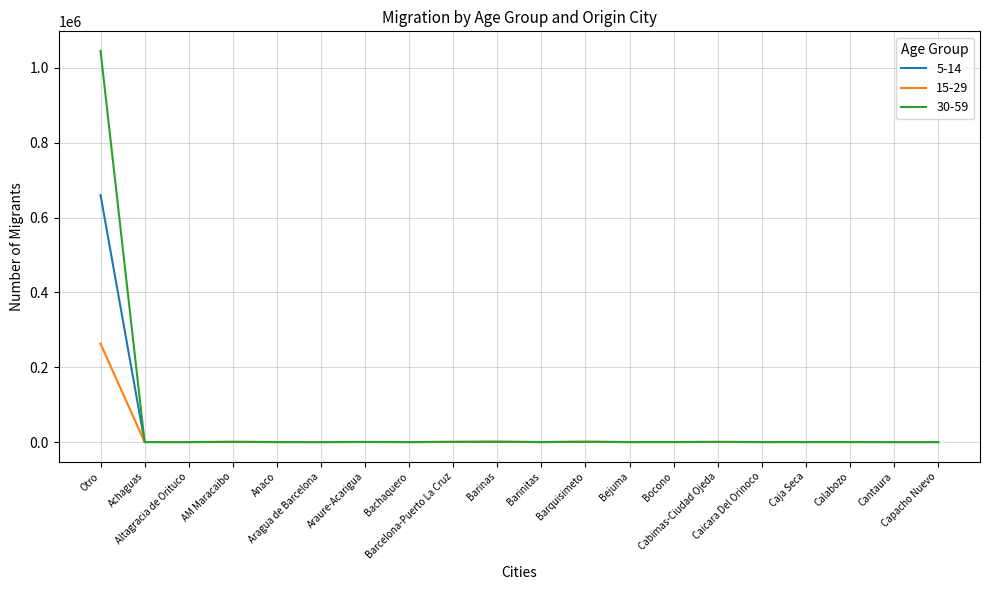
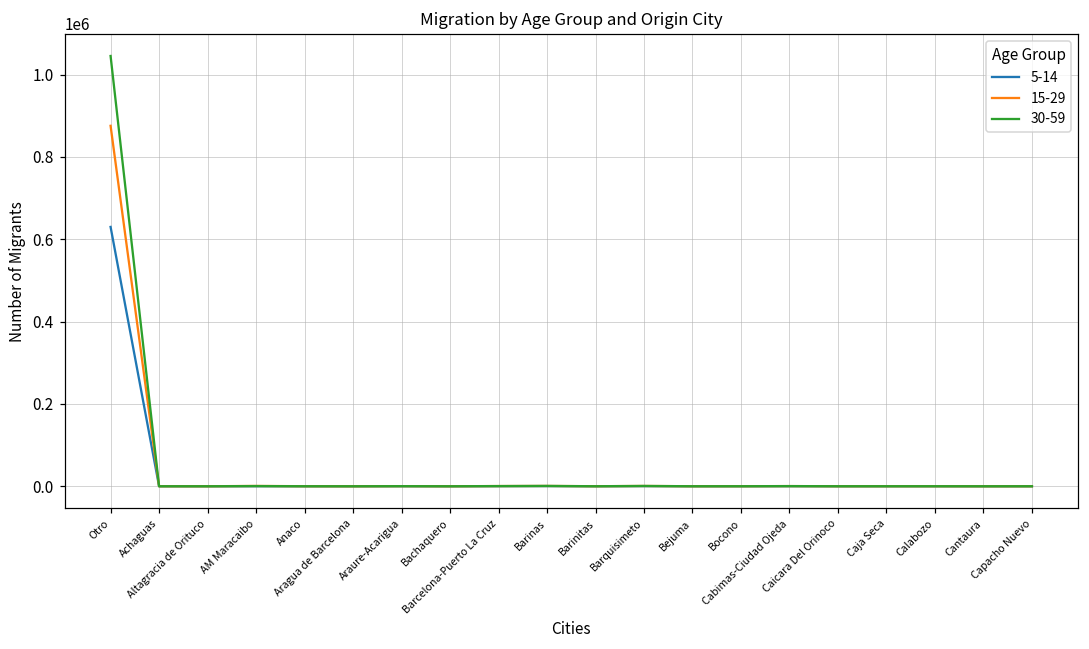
5-14, Otro: 660000 -> 630000
15-29, Otro: 260000 -> 880000
